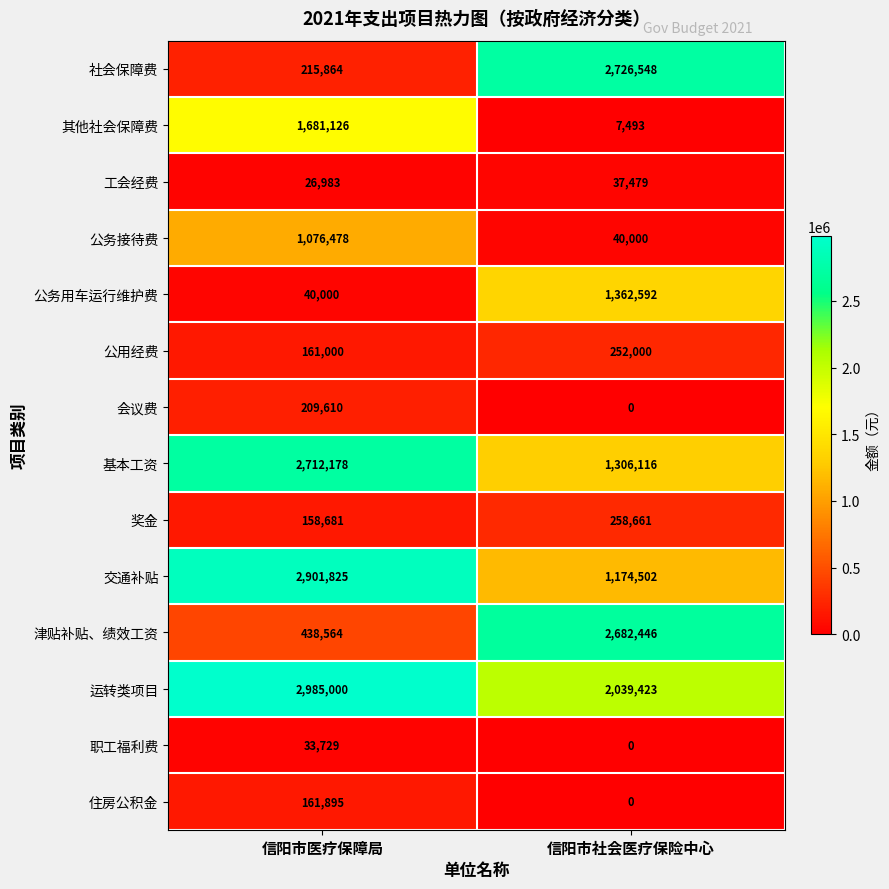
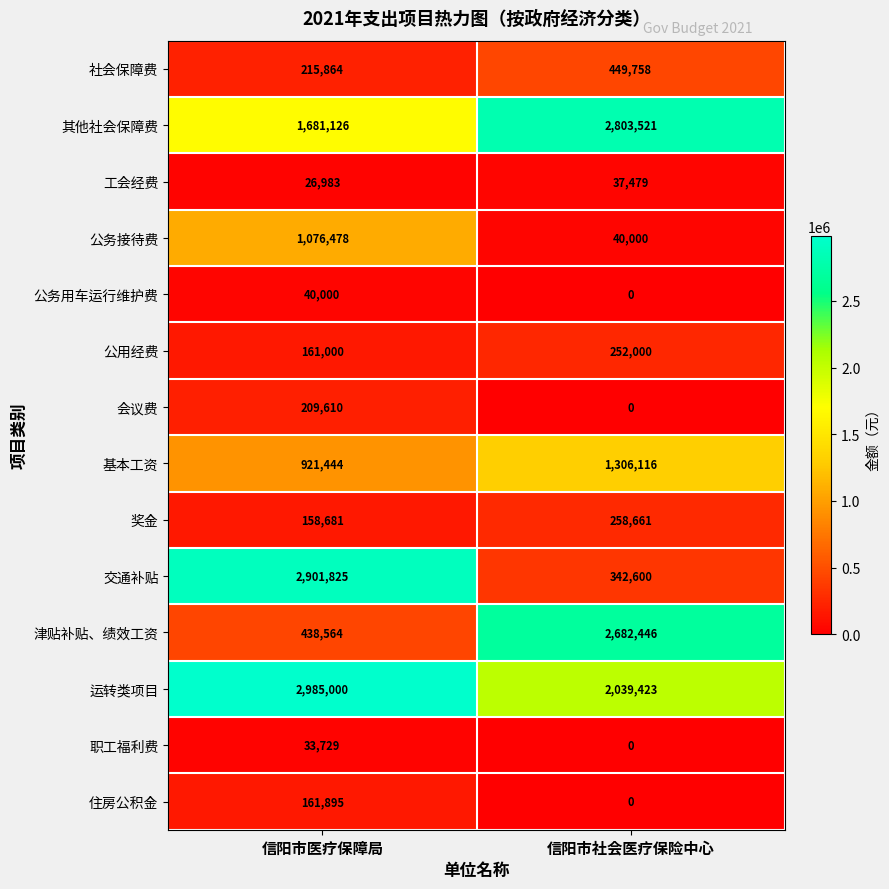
社会保障费, 信阳市社会医疗保险中心: 2,726,548 -> 449,758
其他社会保障费, 信阳市社会医疗保险中心: 7,493 -> 2,803,521
公务用车运行维护费, 信阳市社会医疗保险中心: 1,362,592 -> 0
基本工资, 信阳市医疗保障局: 2,712,178 -> 921,444
交通补贴, 信阳市社会医疗保险中心: 1,174,502 -> 342,600
